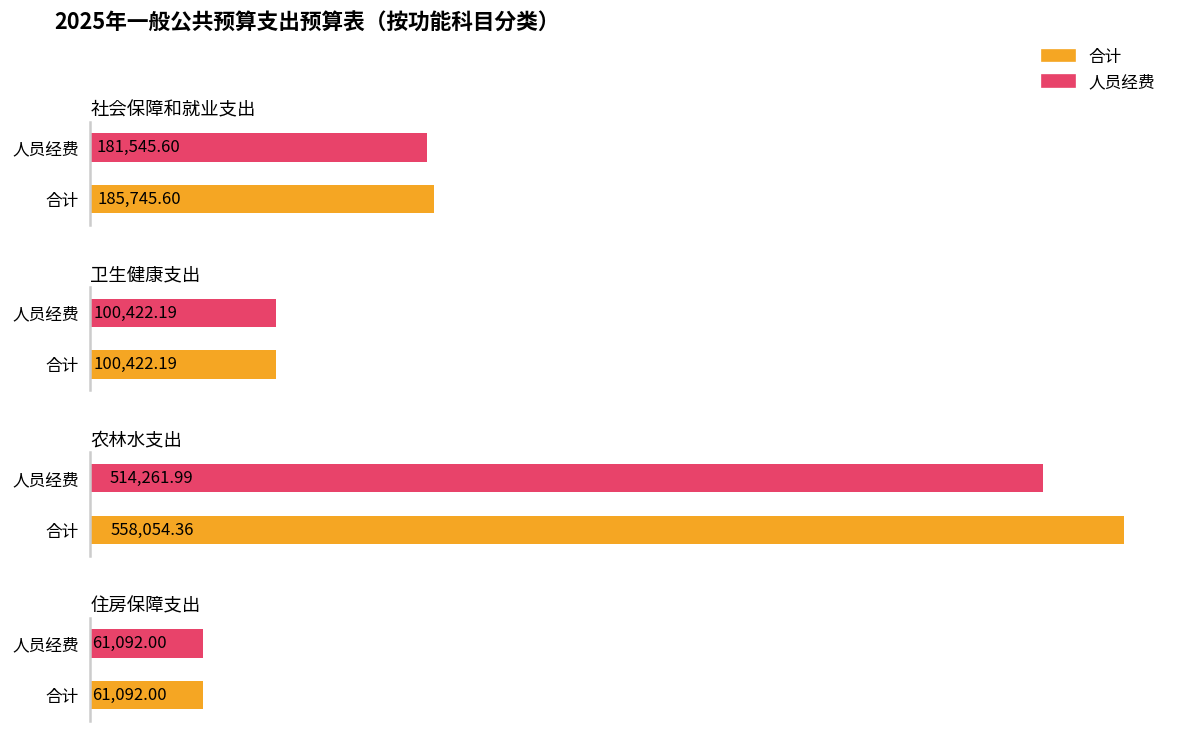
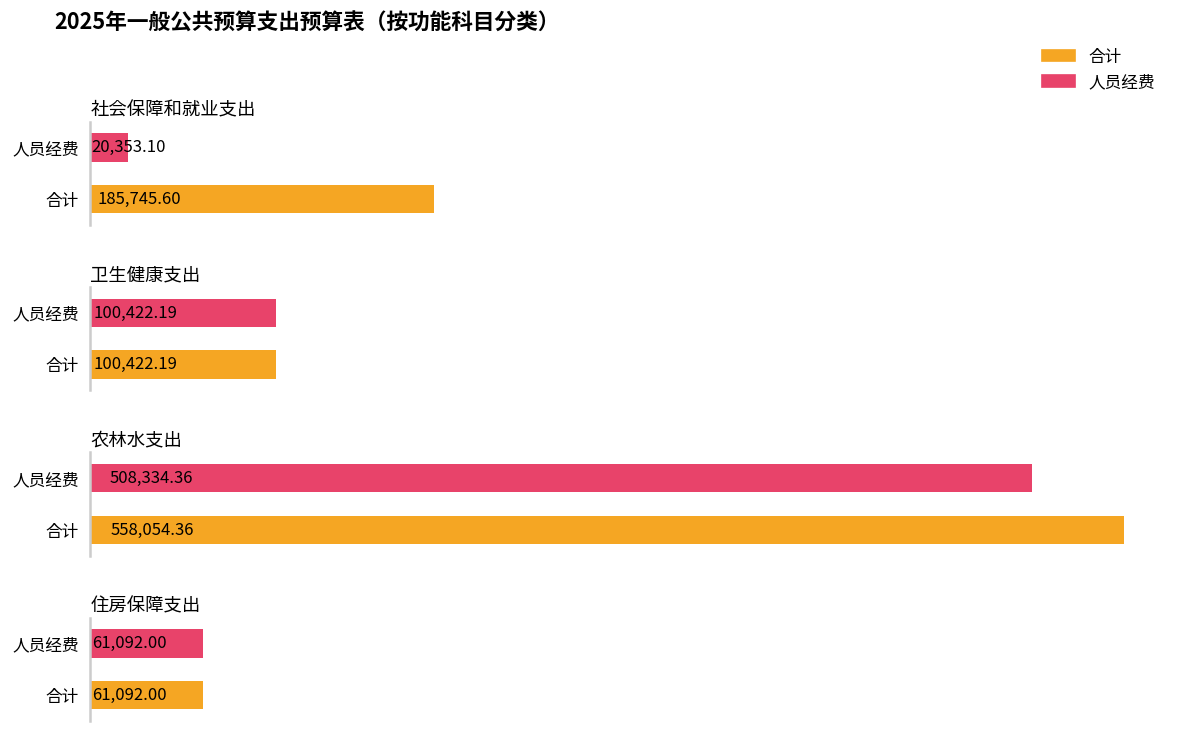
社会保障和就业支出, 人员经费: 181,545.60 -> 20,353.10
农林水支出, 人员经费: 514,261.99 -> 508,334.36
